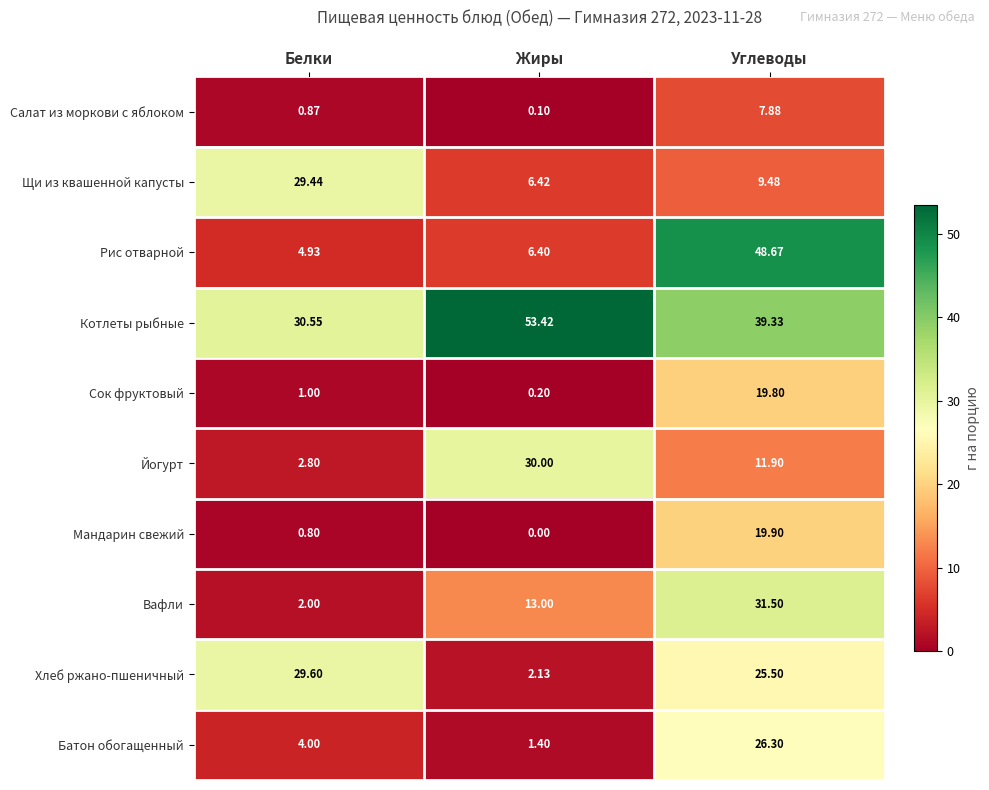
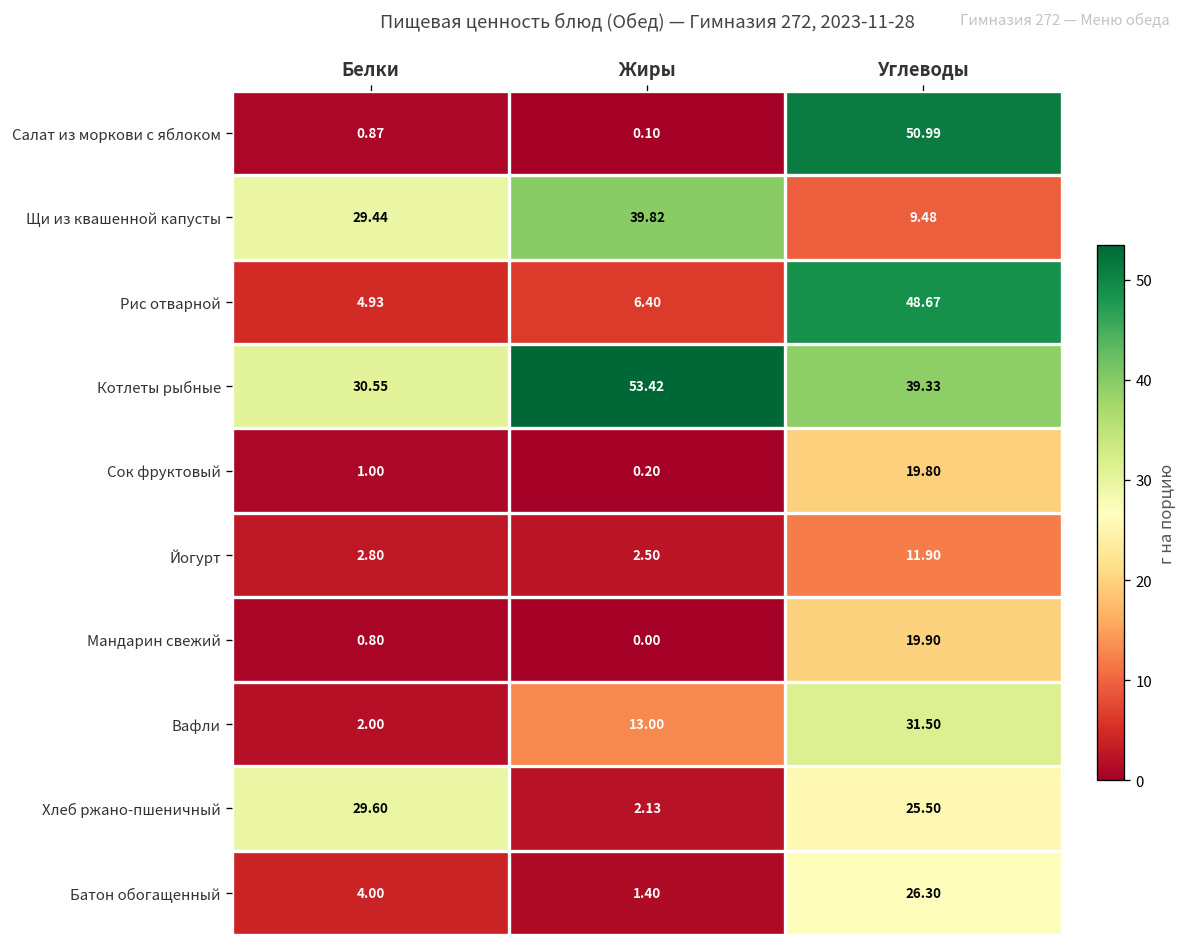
Салат из моркови с яблоком, Углеводы: 7.88 -> 50.99
Щи из квашенной капусты, Жиры: 6.42 -> 39.82
Йогурт, Жиры: 30.00 -> 2.50
